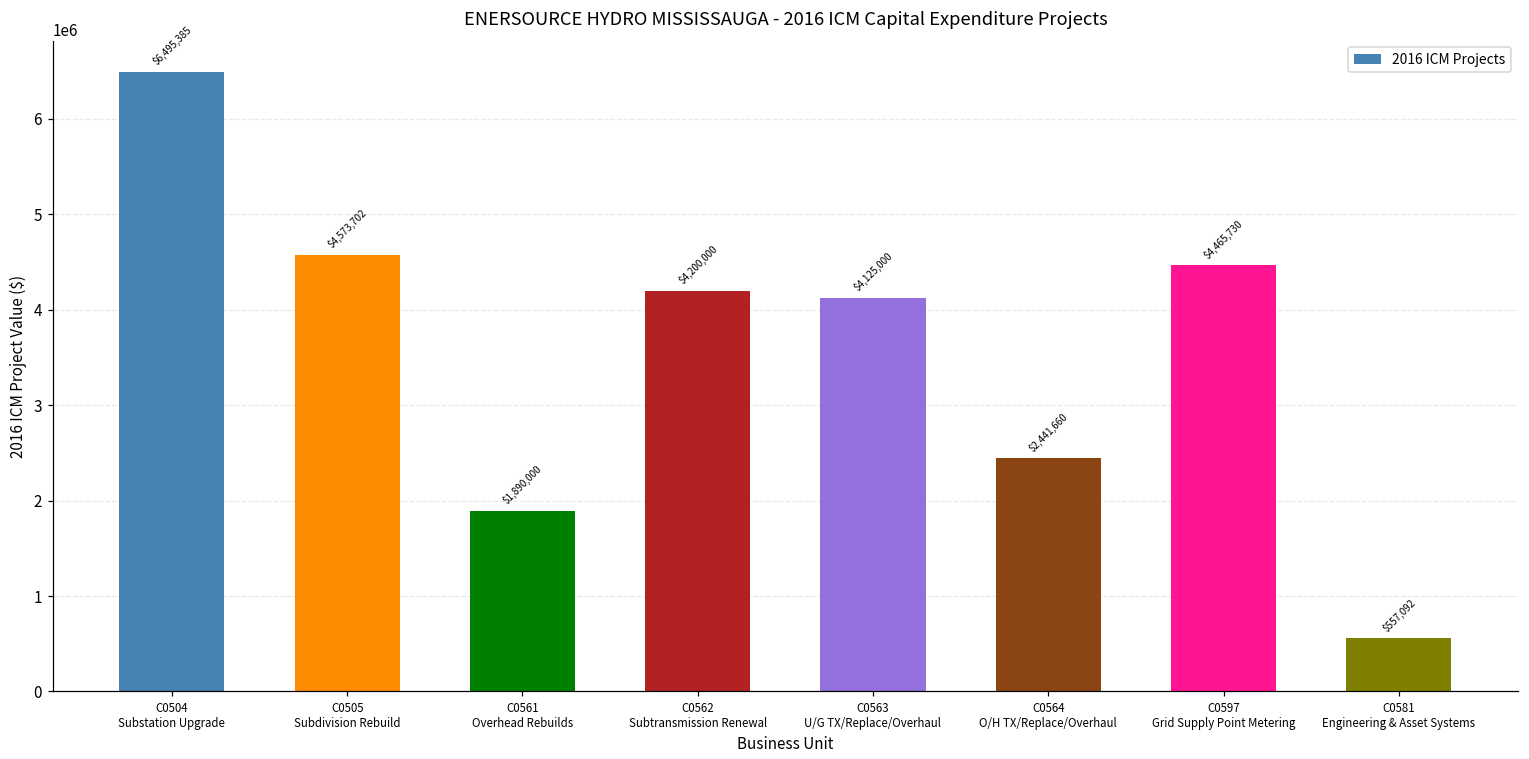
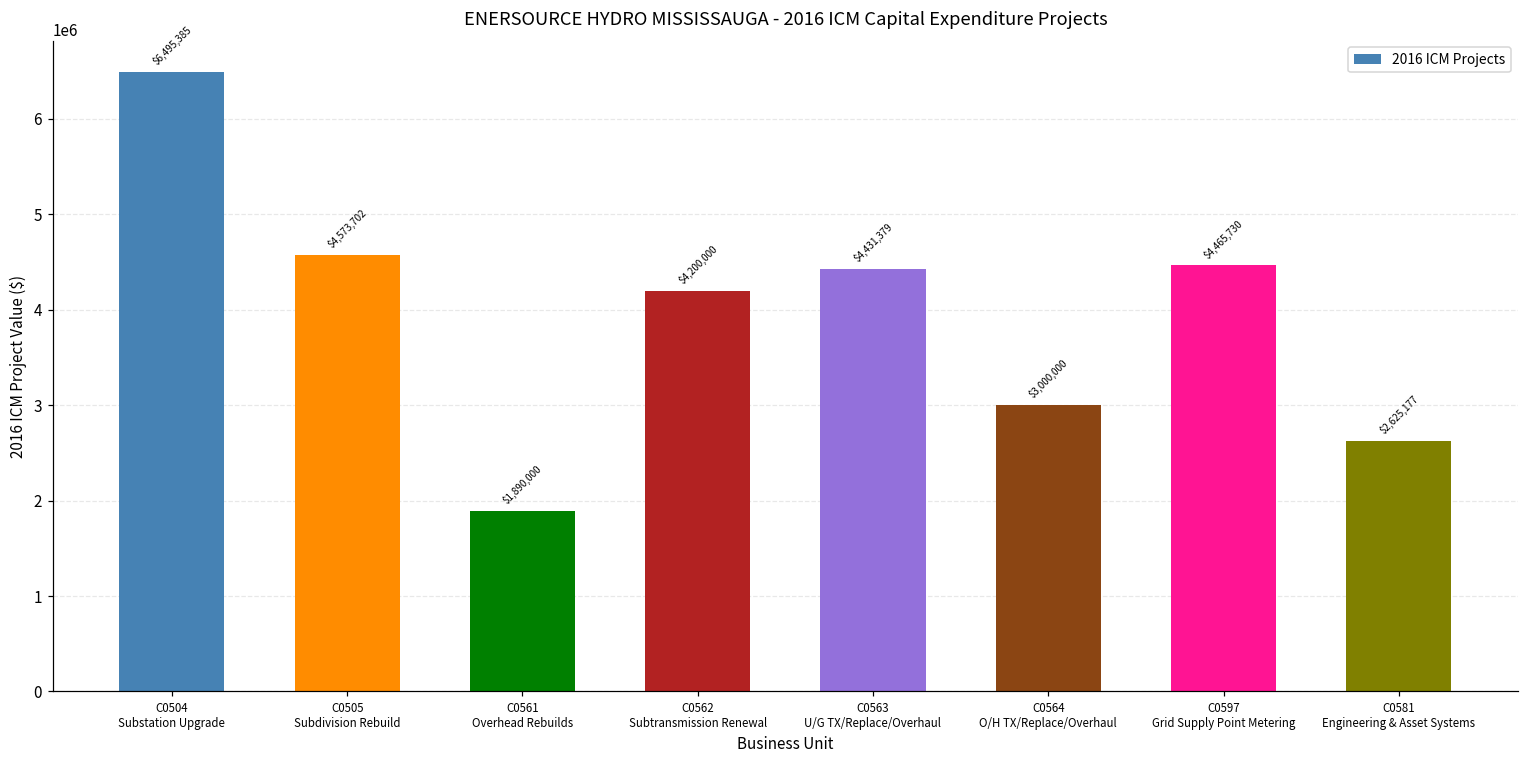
C0563 U/G TX/Replace/Overhaul: $4,125,000 -> $4,431,379
C0564 O/H TX/Replace/Overhaul: $2,441,660 -> $3,000,000
C0581 Engineering & Asset Systems: $557,092 -> $2,625,177
